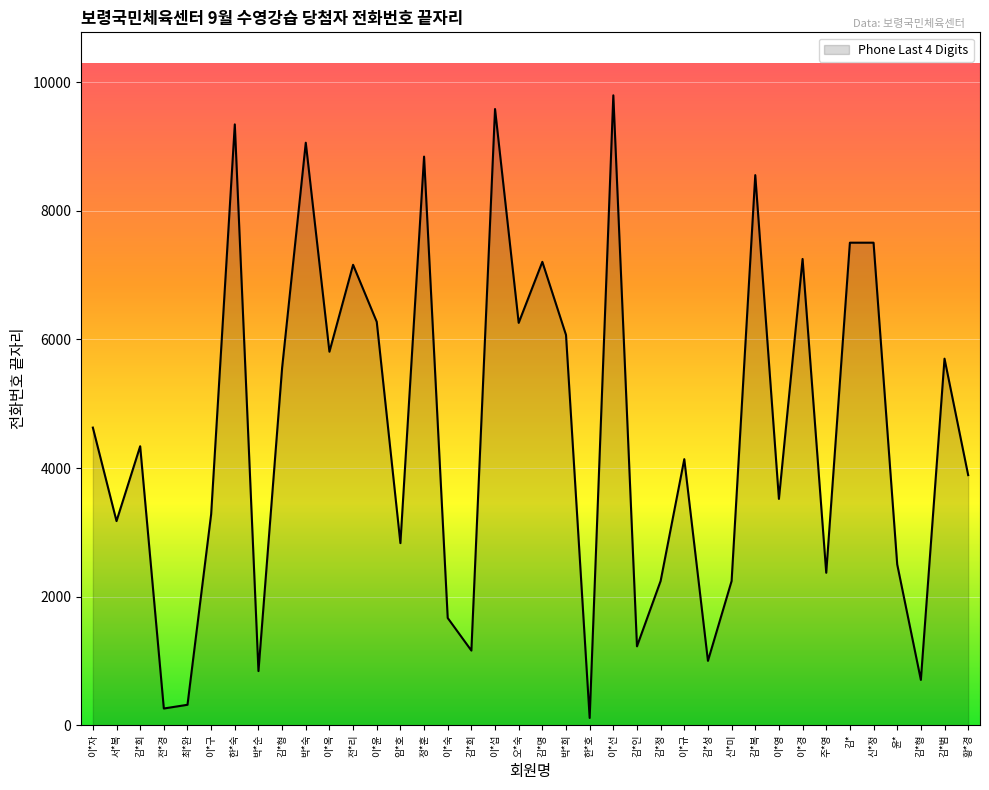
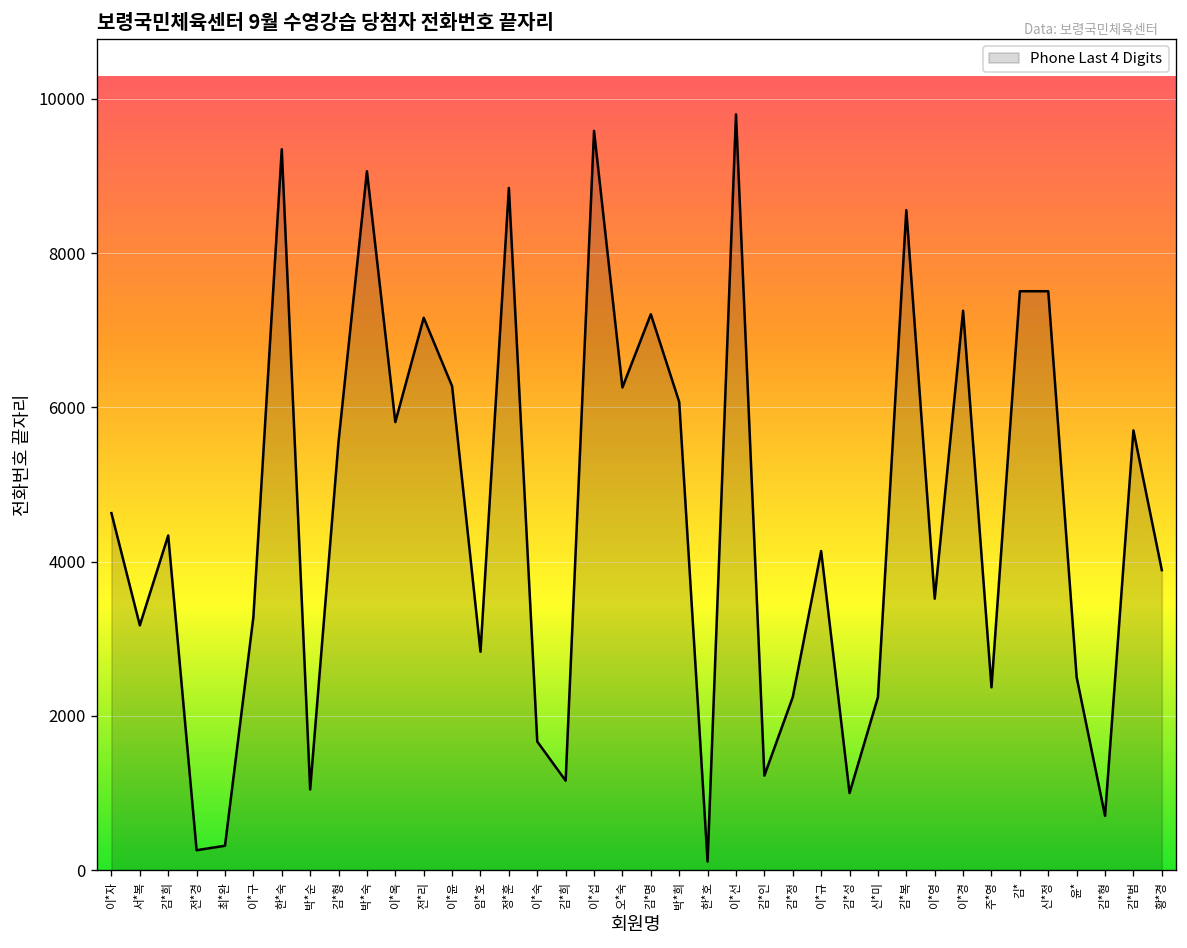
박*순: 800 -> 1000
